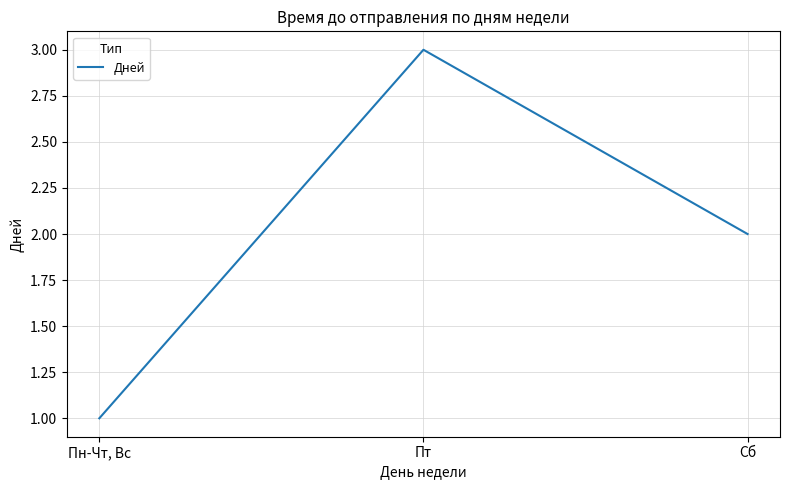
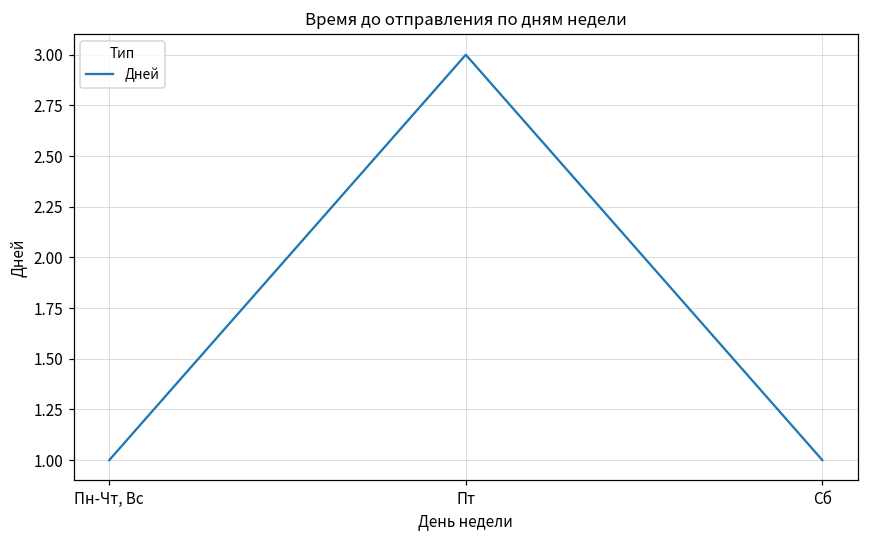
Сб: 2 -> 1
